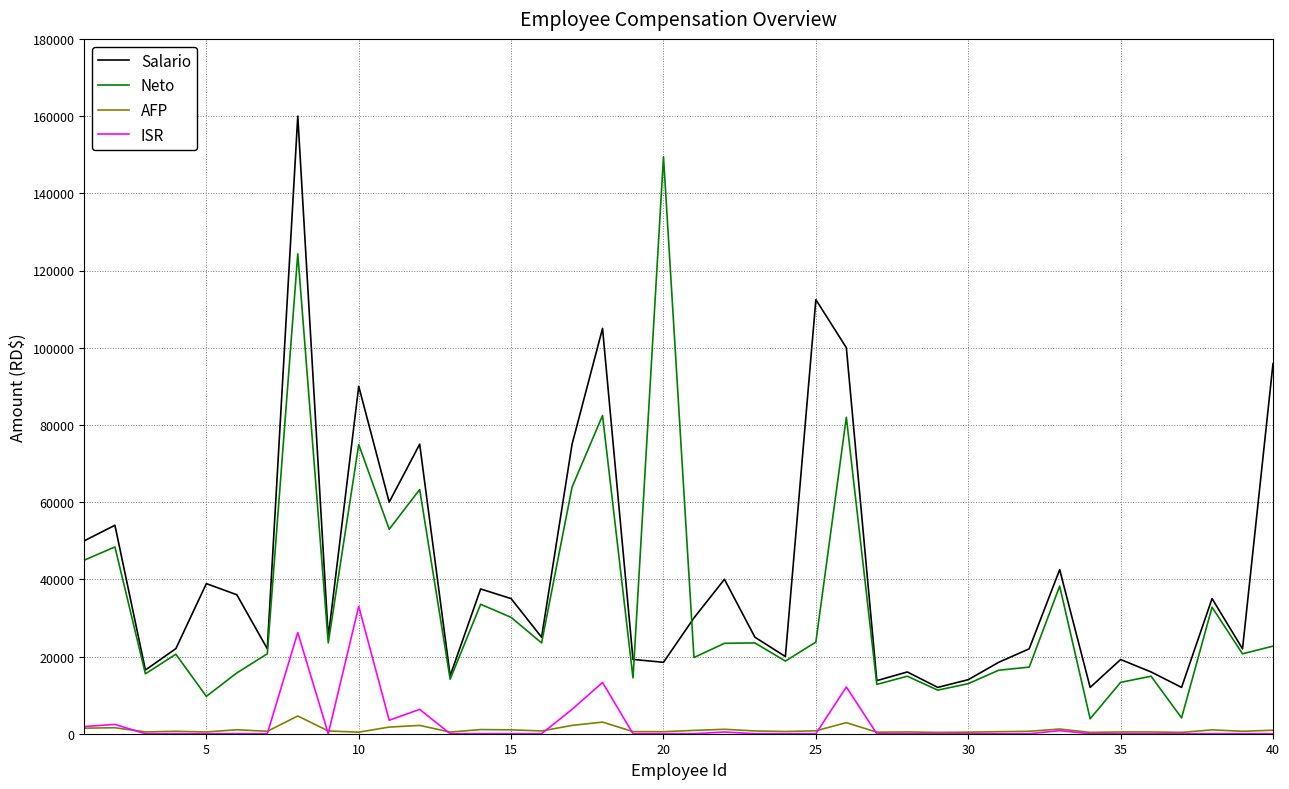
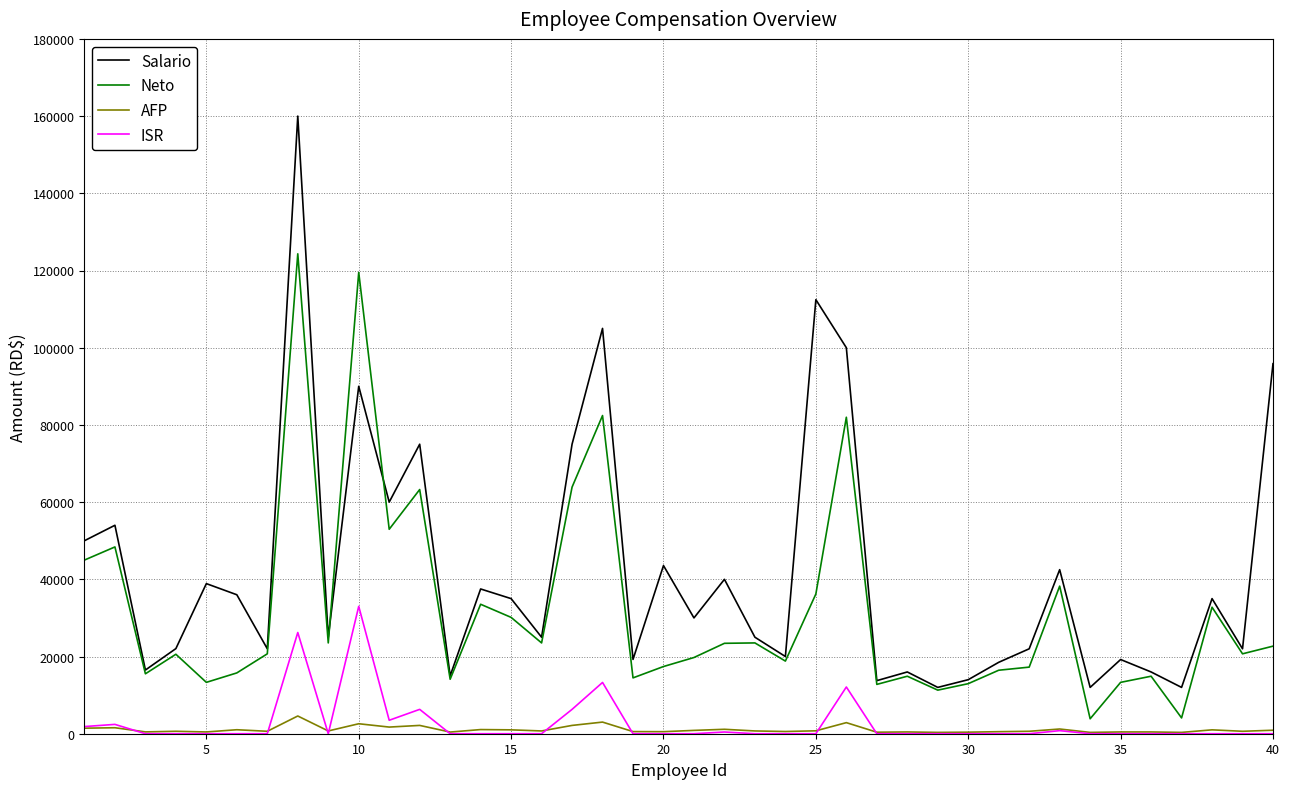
Neto, 5: 10000 -> 13000
Neto, 10: 75000 -> 119000
AFP, 10: 0 -> 3000
Salario, 20: 19000 -> 44000
Neto, 20: 149000 -> 17000
Neto, 25: 24000 -> 36000
